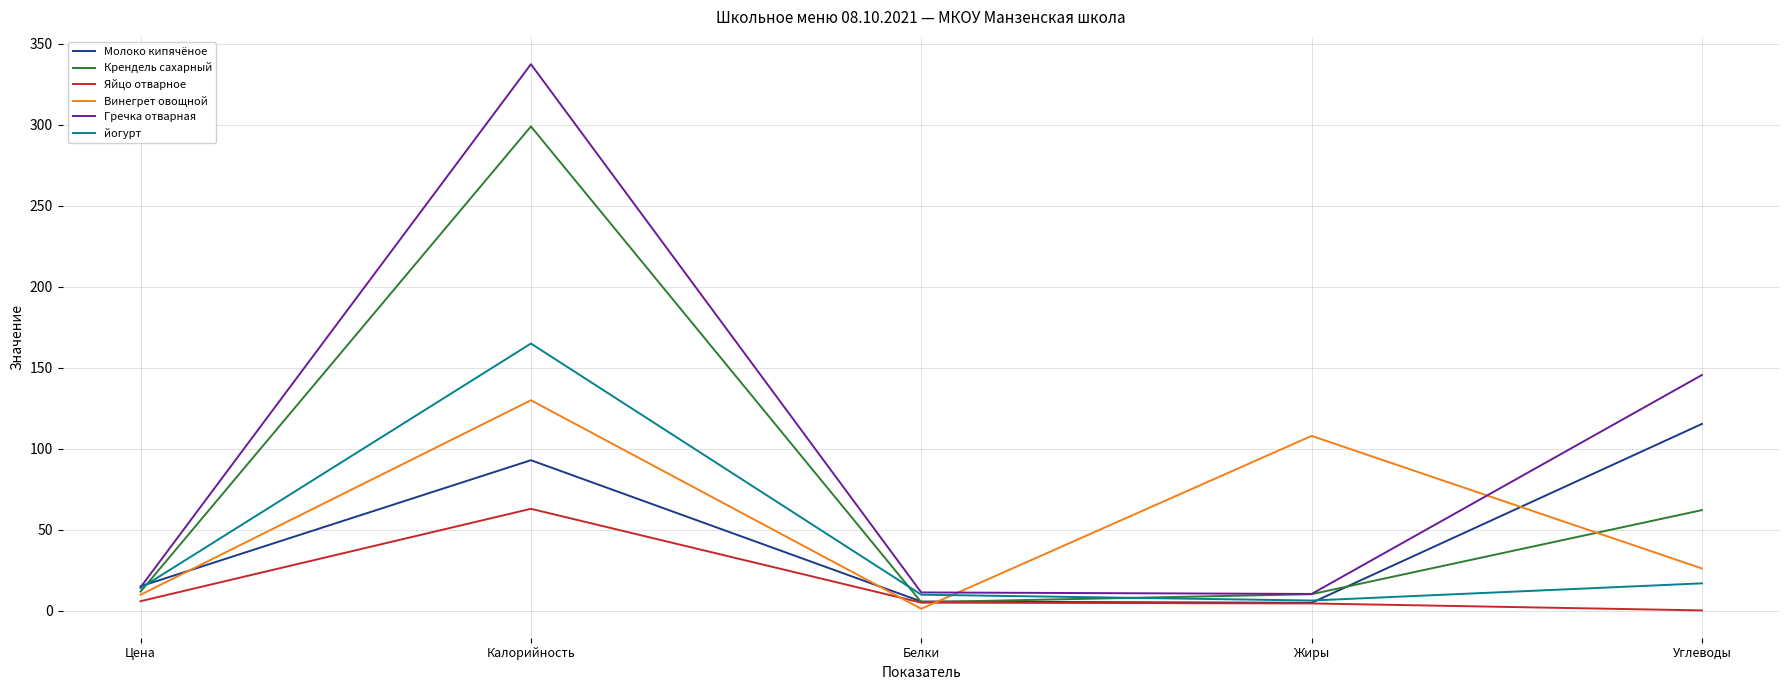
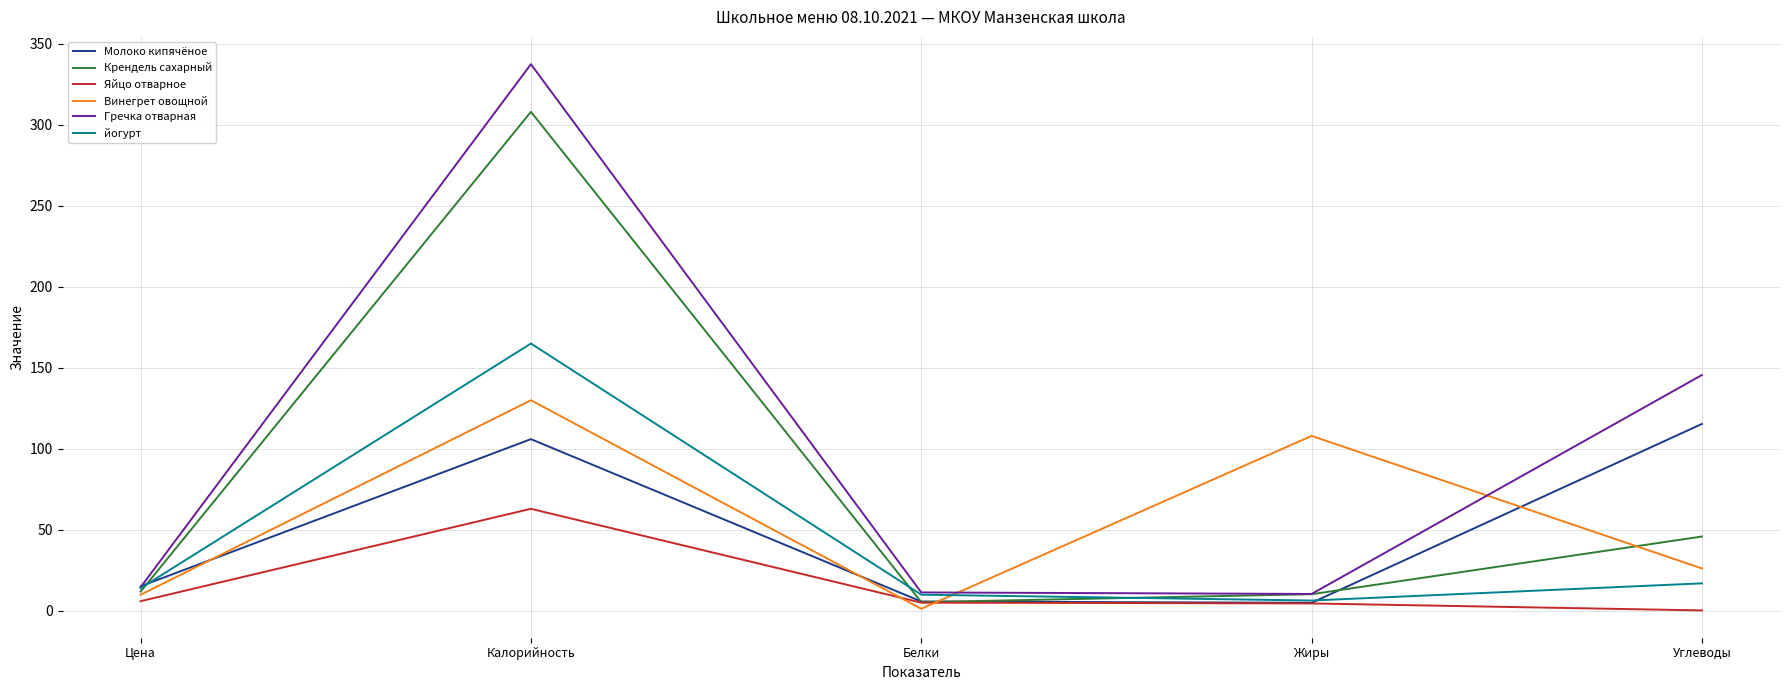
Молоко кипячёное, Калорийность: 93 -> 106
Крендель сахарный, Калорийность: 299 -> 308
Крендель сахарный, Углеводы: 62 -> 46
